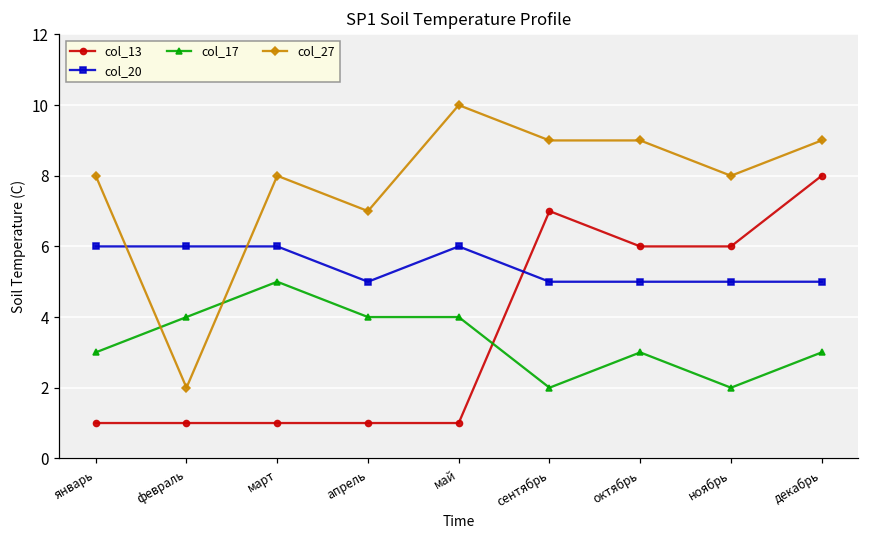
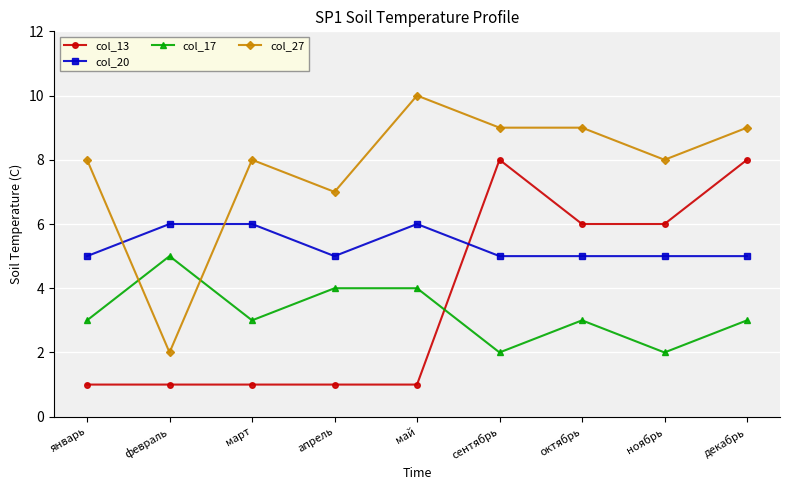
col_20, январь: 6 -> 5
col_17, февраль: 4 -> 5
col_17, март: 5 -> 3
col_13, сентябрь: 7 -> 8
